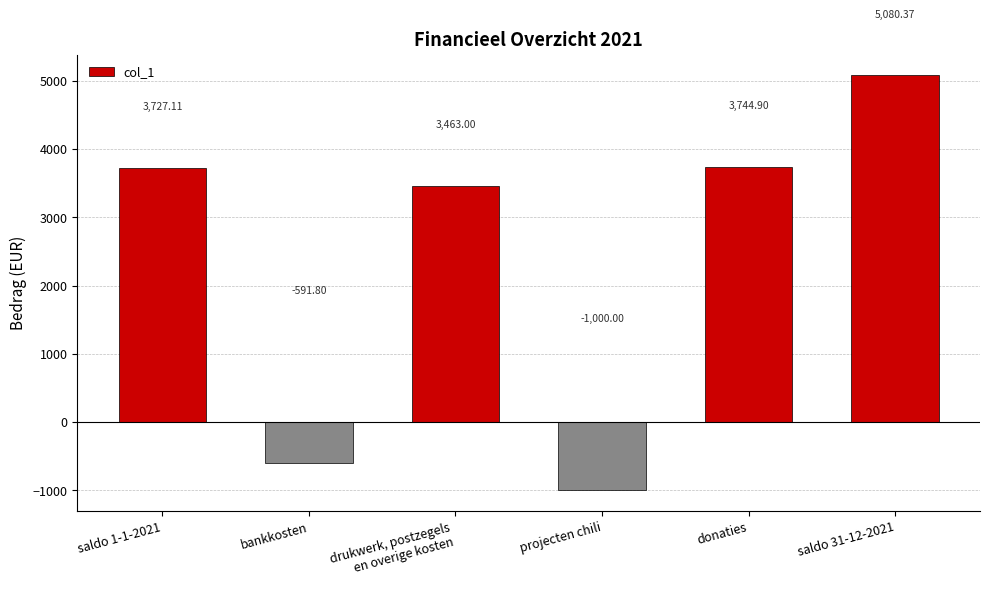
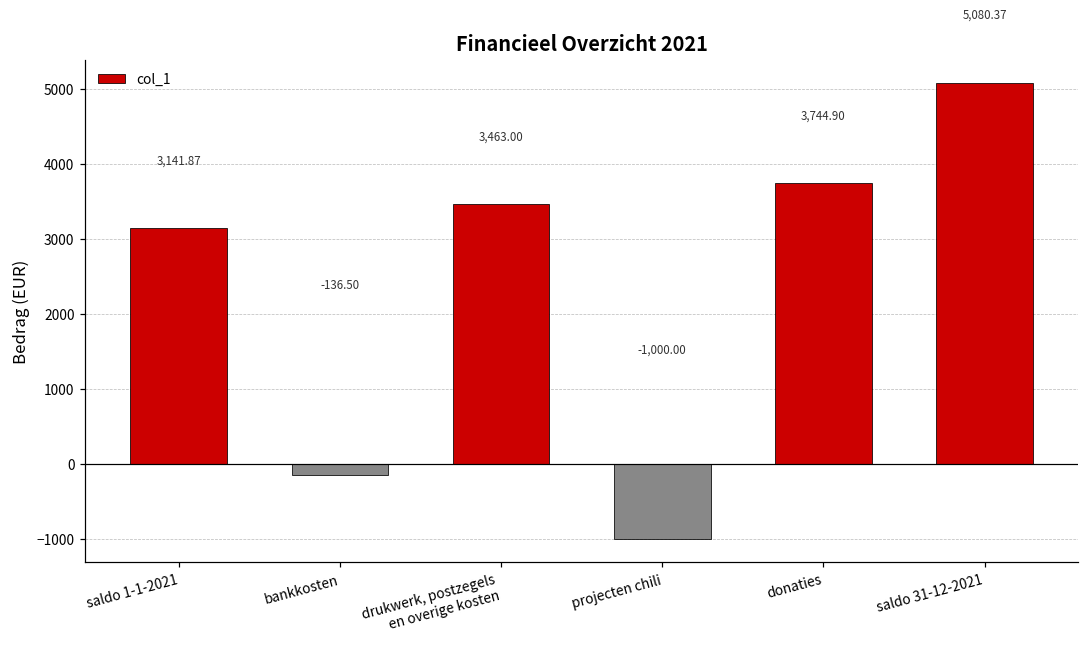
saldo 1-1-2021: 3,727.11 -> 3,141.87
bankkosten: -591.80 -> -136.50
